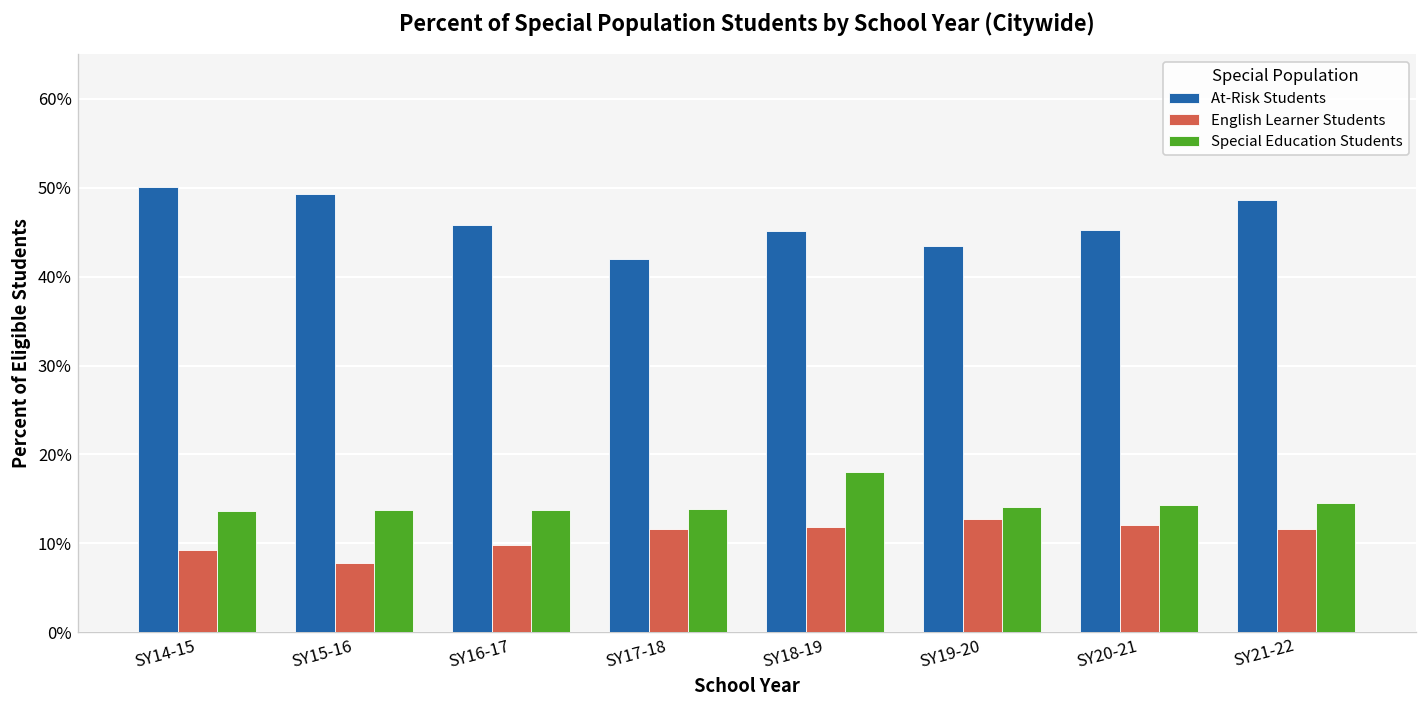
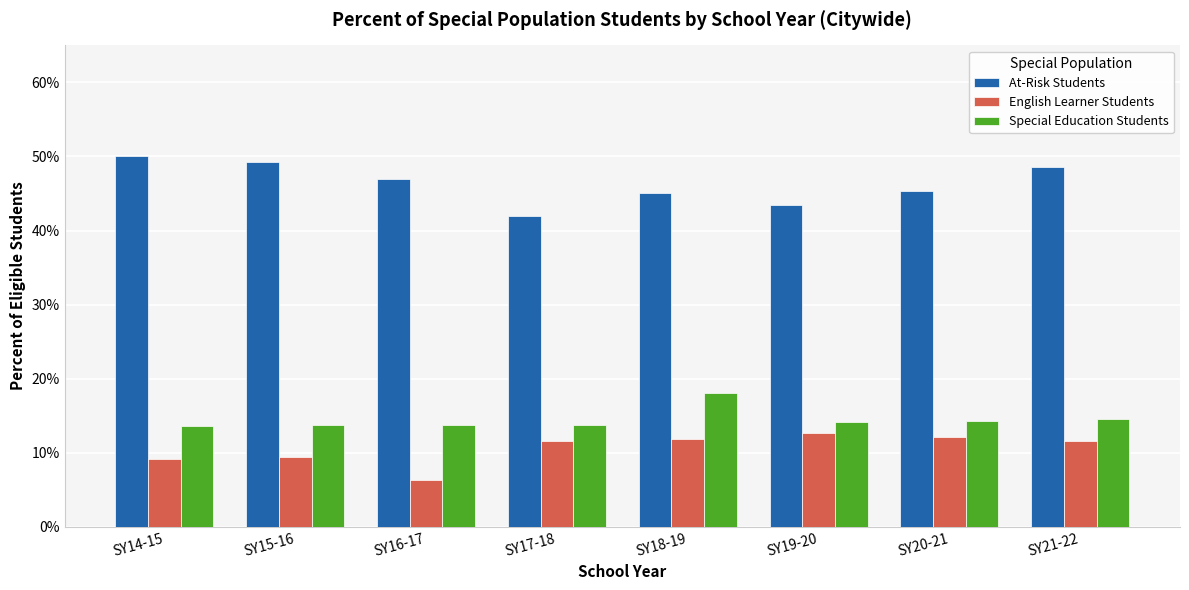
English Learner Students, SY15-16: 8% -> 9%
At-Risk Students, SY16-17: 46% -> 47%
English Learner Students, SY16-17: 10% -> 6%
